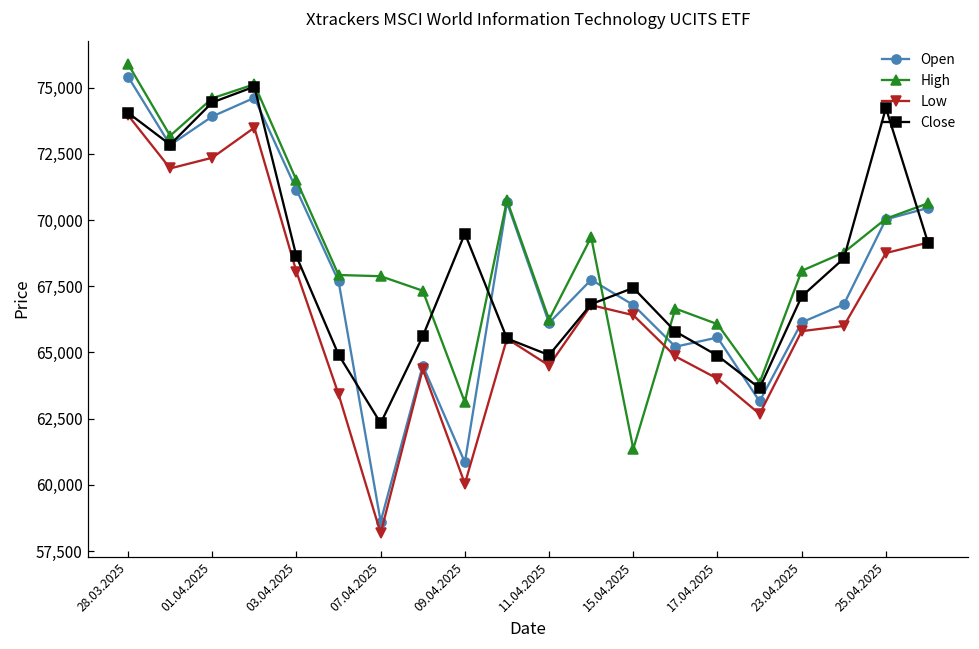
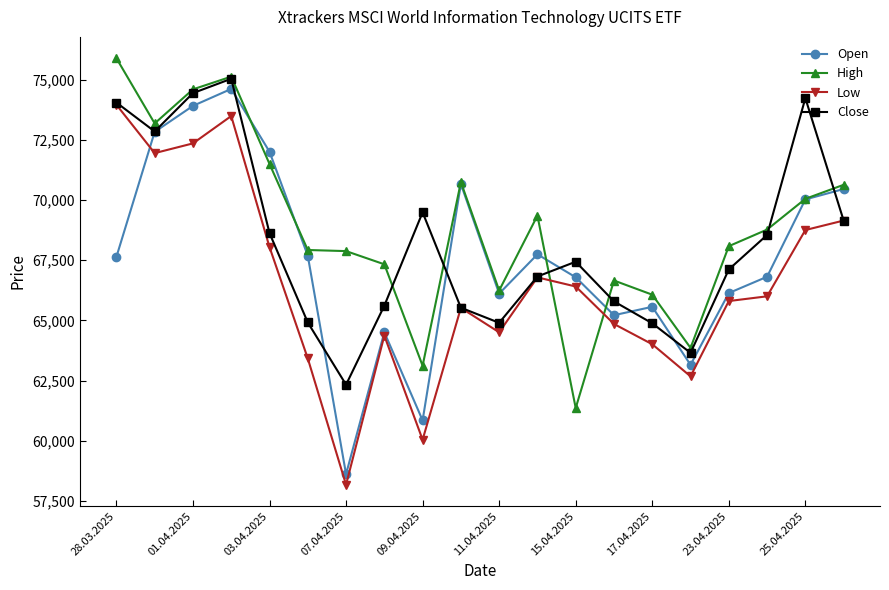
Open, 28.03.2025: 75,400 -> 67,600
Open, 03.04.2025: 71,200 -> 72,000
